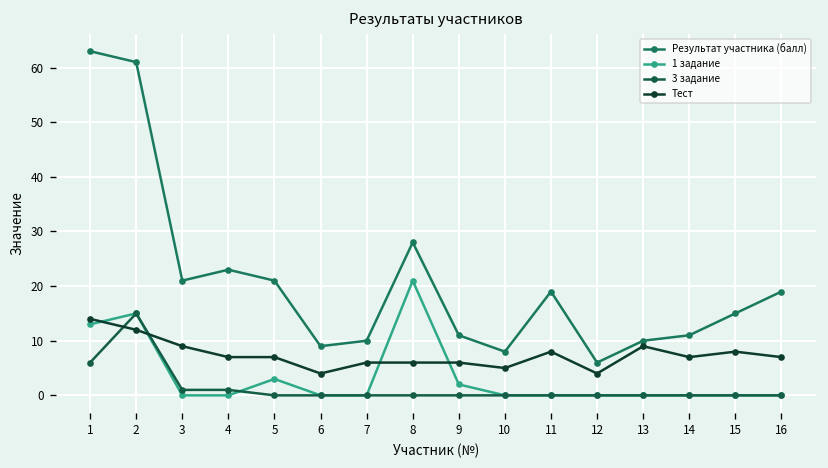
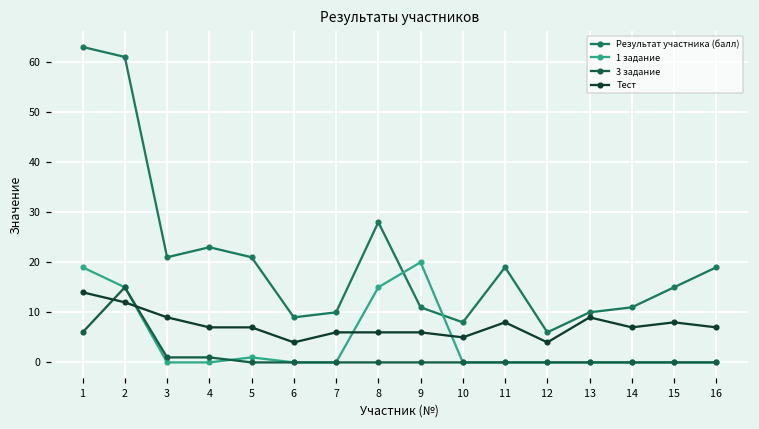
1 задание, 1: 13 -> 19
1 задание, 5: 3 -> 1
1 задание, 8: 21 -> 15
1 задание, 9: 2 -> 20
